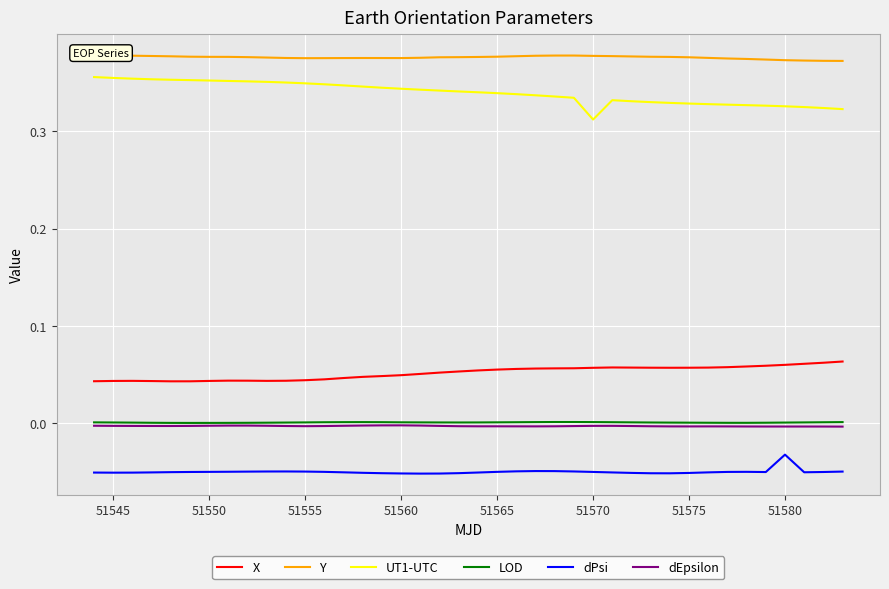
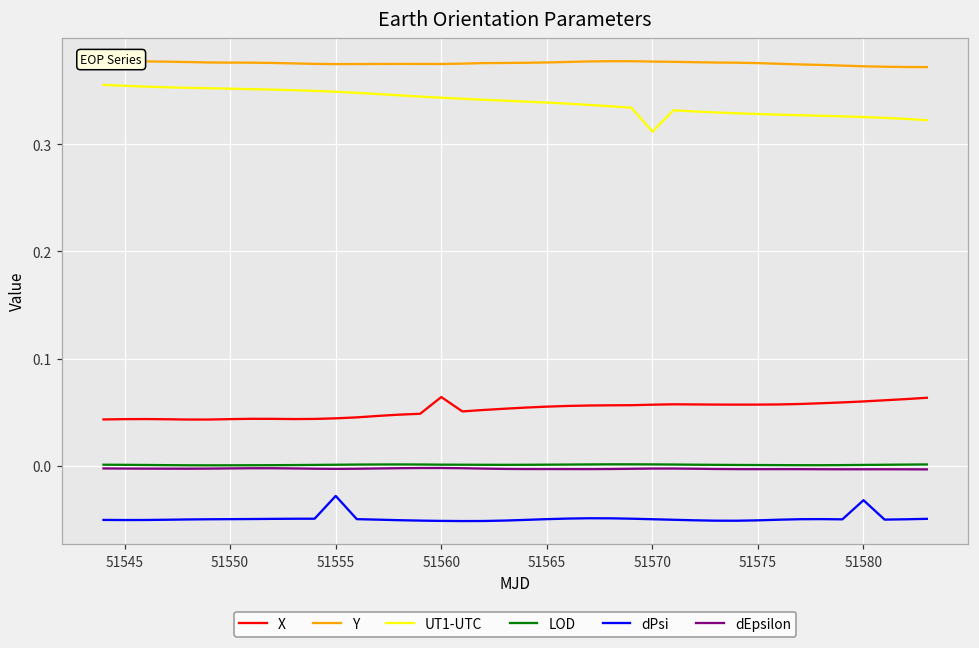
dPsi, 51555: -0.05 -> -0.03
X, 51560: 0.05 -> 0.06
